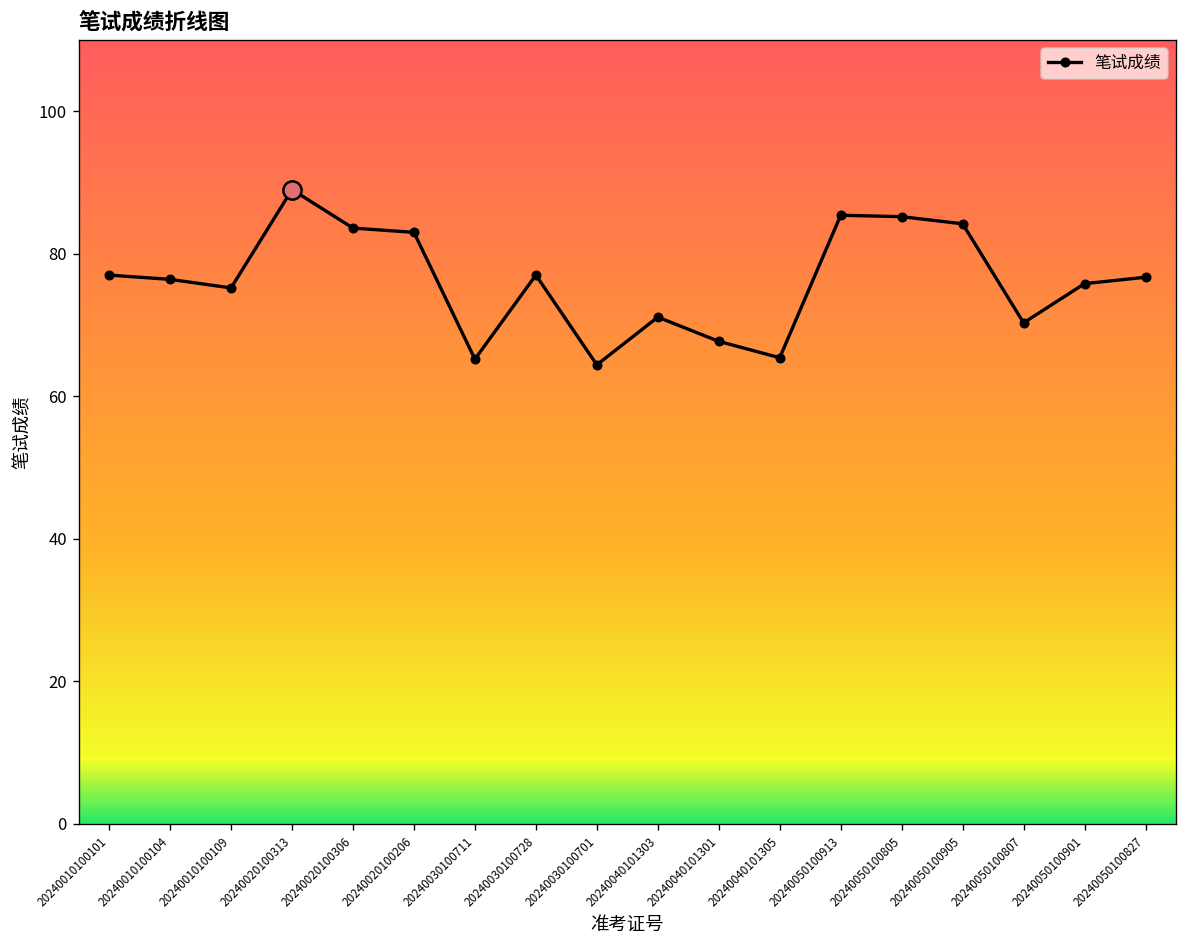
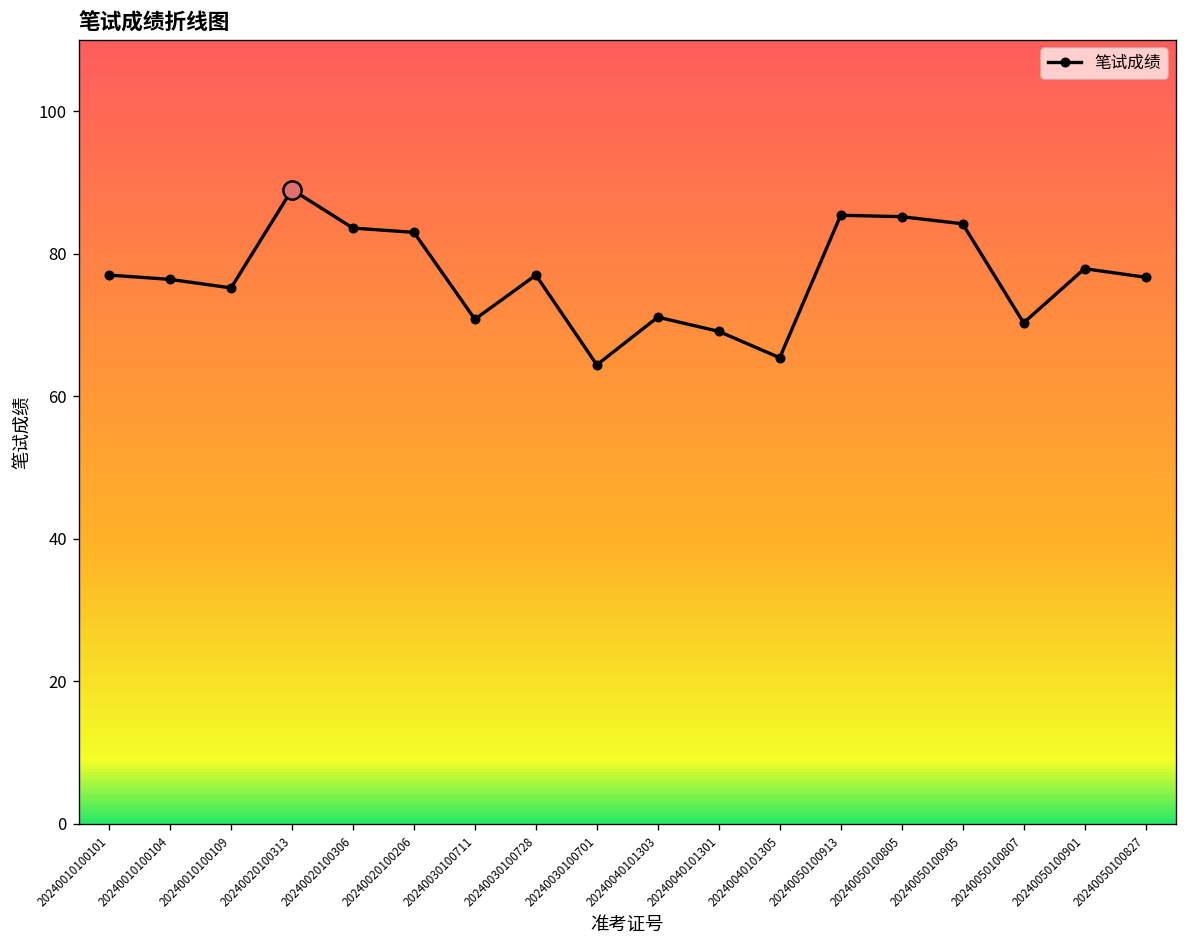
笔试成绩, 20240030100711: 65 -> 71
笔试成绩, 20240040101301: 68 -> 69
笔试成绩, 20240050100901: 76 -> 78
